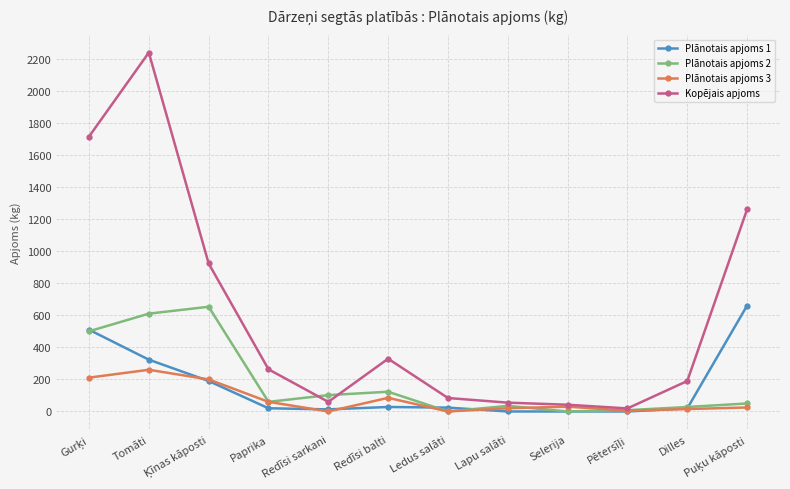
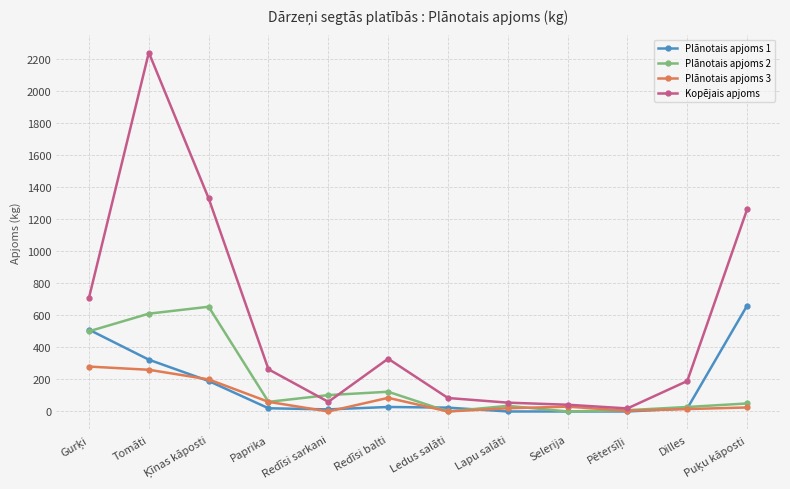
Plānotais apjoms 3, Gurķi: 210 -> 280
Kopējais apjoms, Gurķi: 1710 -> 710
Kopējais apjoms, Ķīnas kāposti: 920 -> 1330
